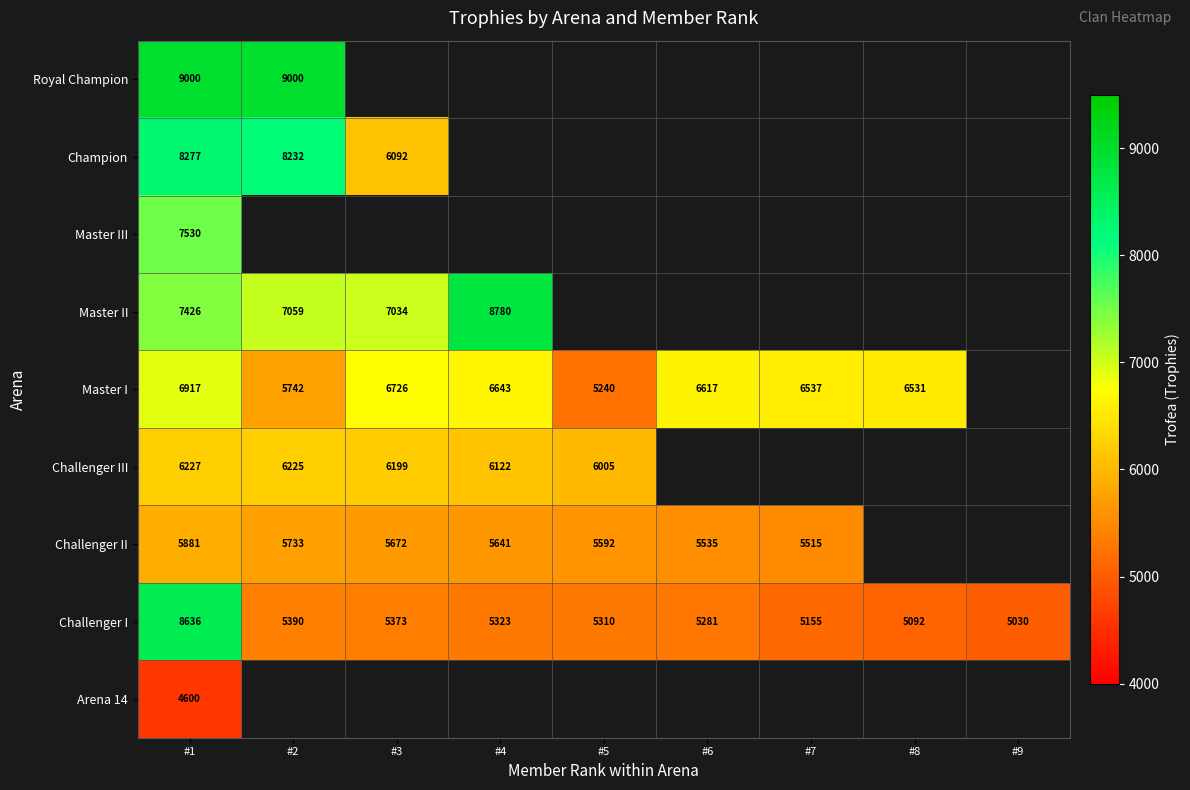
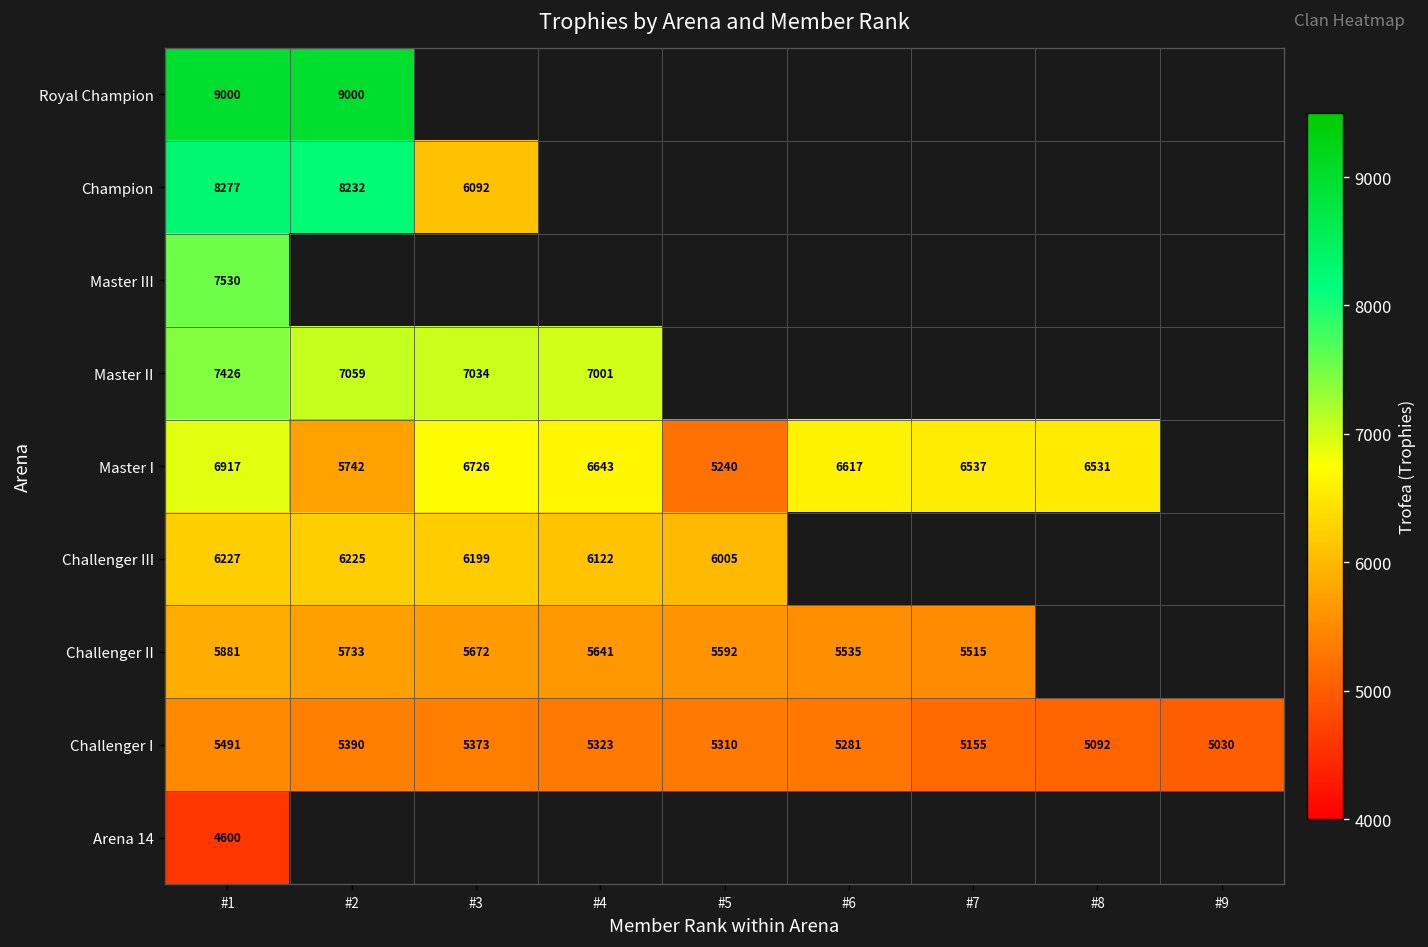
Master II, #4: 8780 -> 7001
Challenger I, #1: 8636 -> 5491
